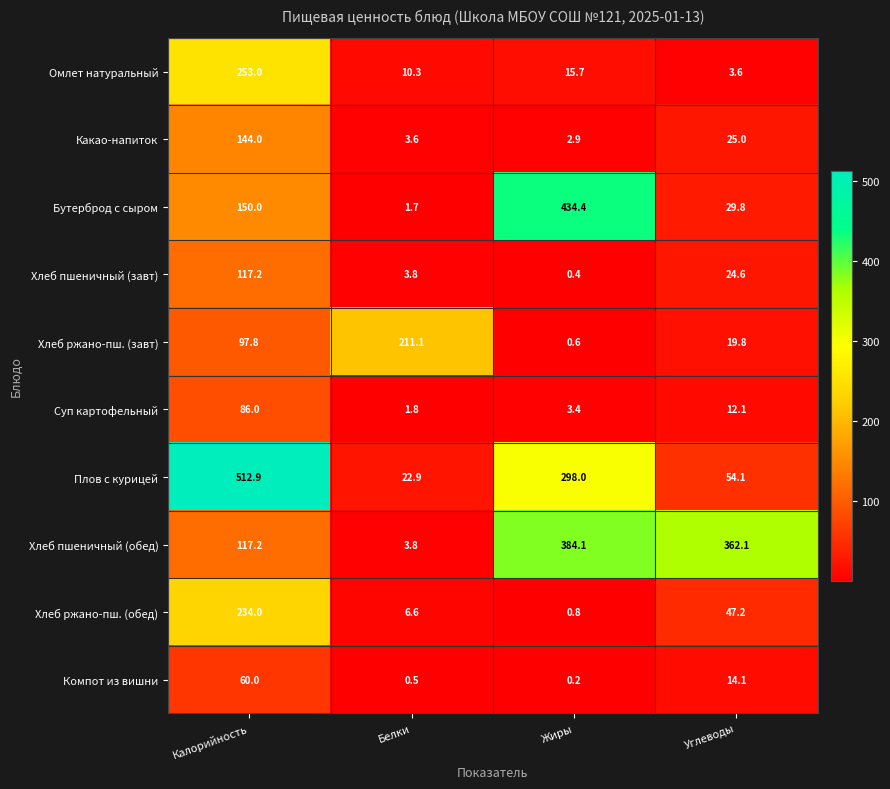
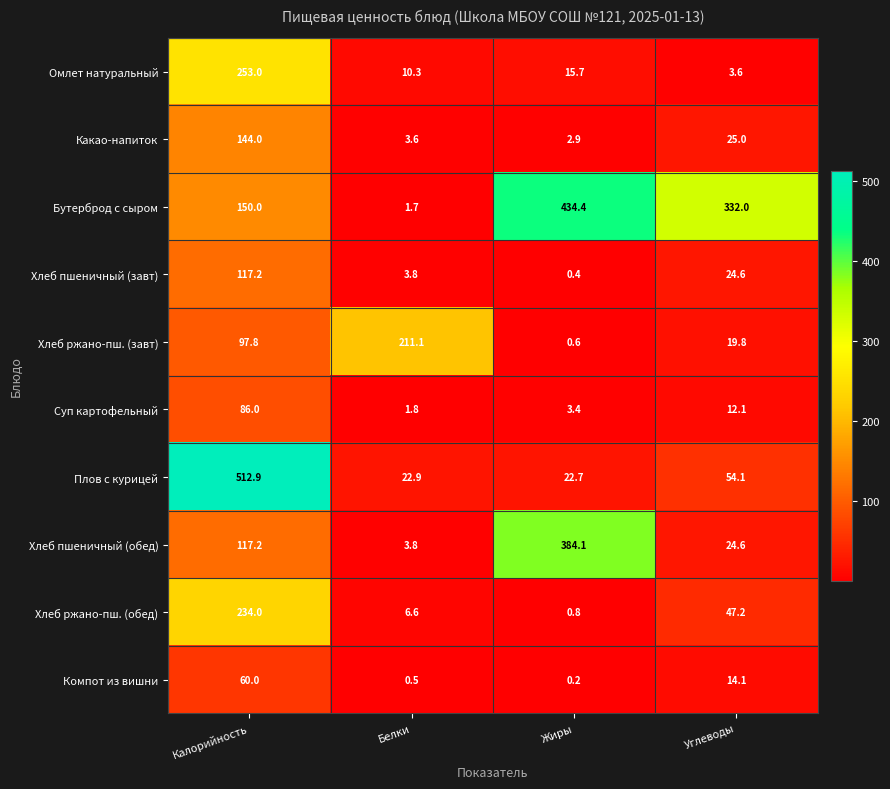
Бутерброд с сыром, Углеводы: 29.8 -> 332.0
Плов с курицей, Жиры: 298.0 -> 22.7
Хлеб пшеничный (обед), Углеводы: 362.1 -> 24.6
